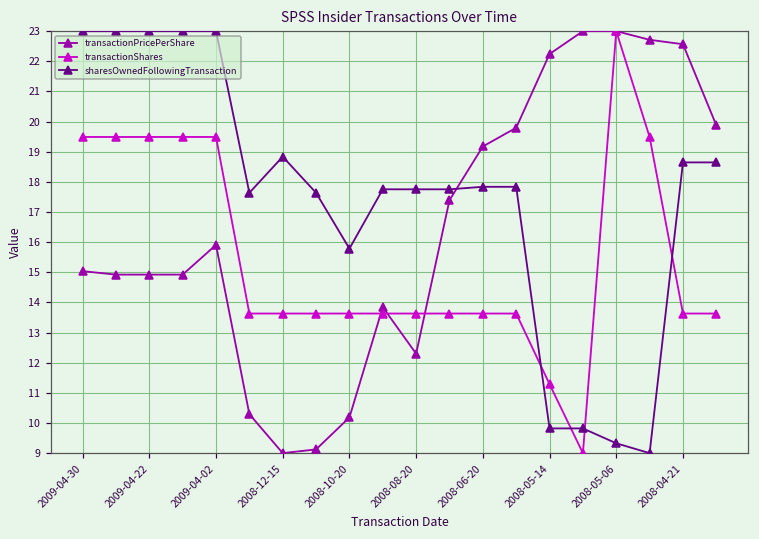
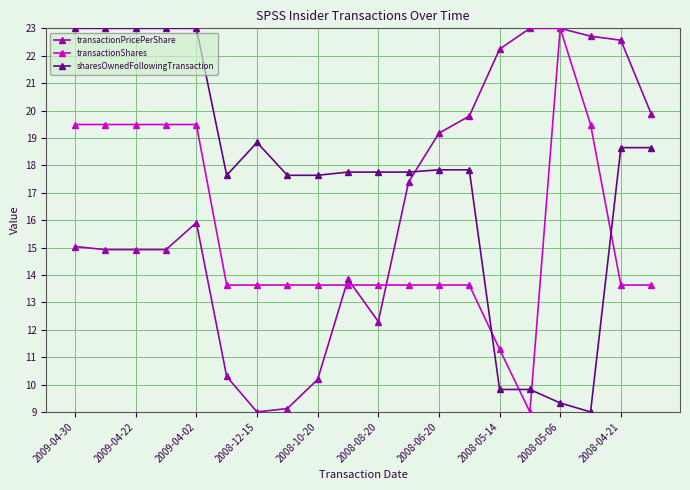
sharesOwnedFollowingTransaction, 2008-10-20: 15.8 -> 17.6
